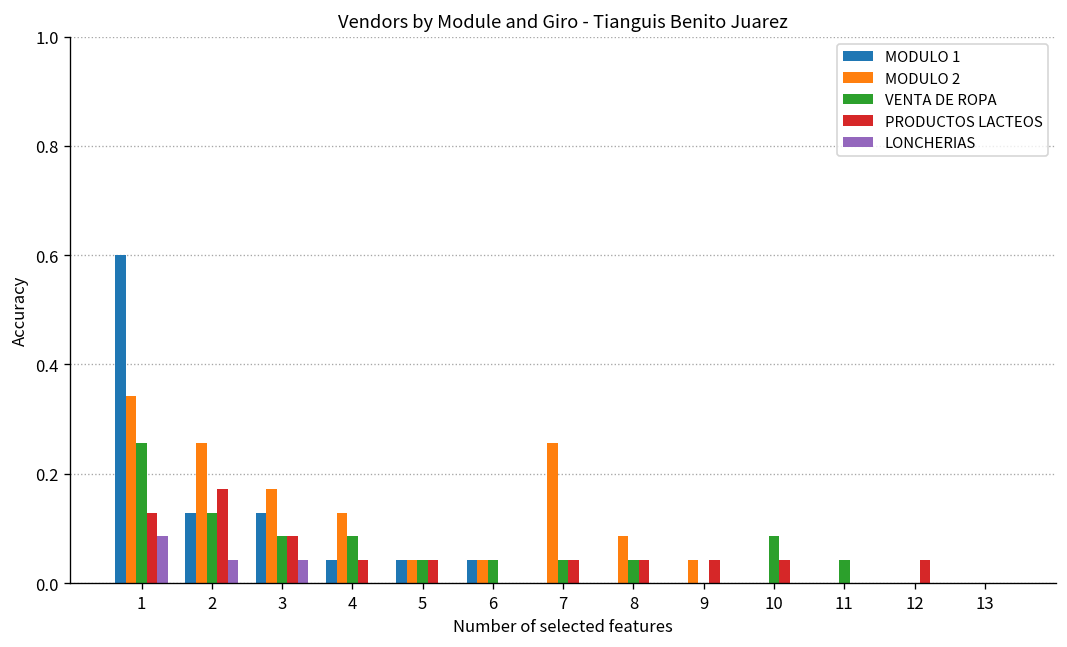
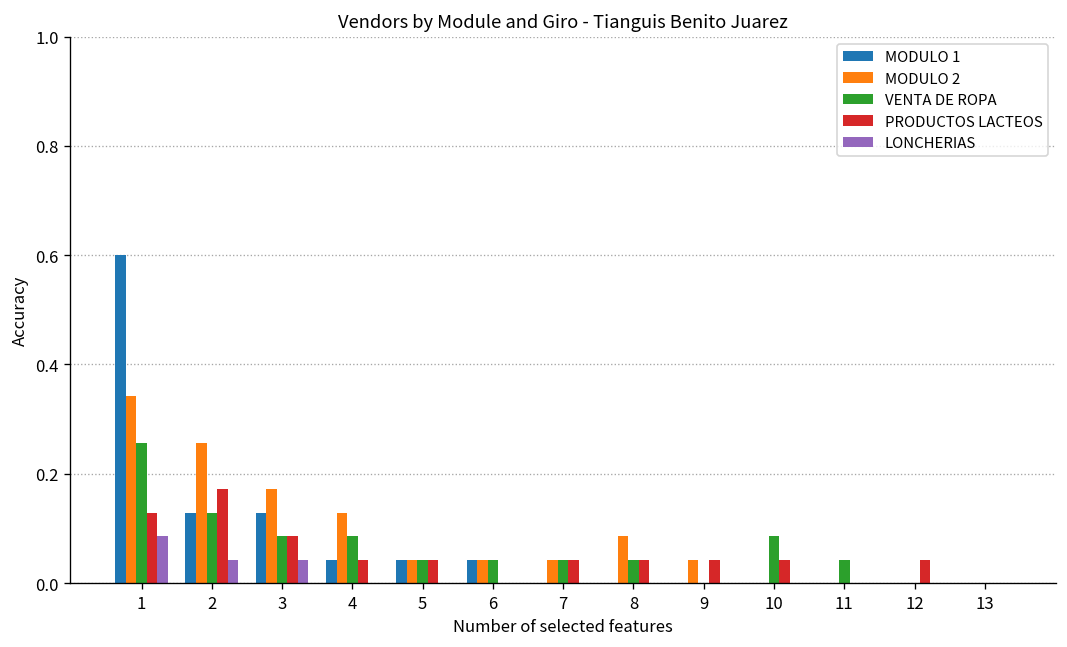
MODULO 2, 7: 0.26 -> 0.04
